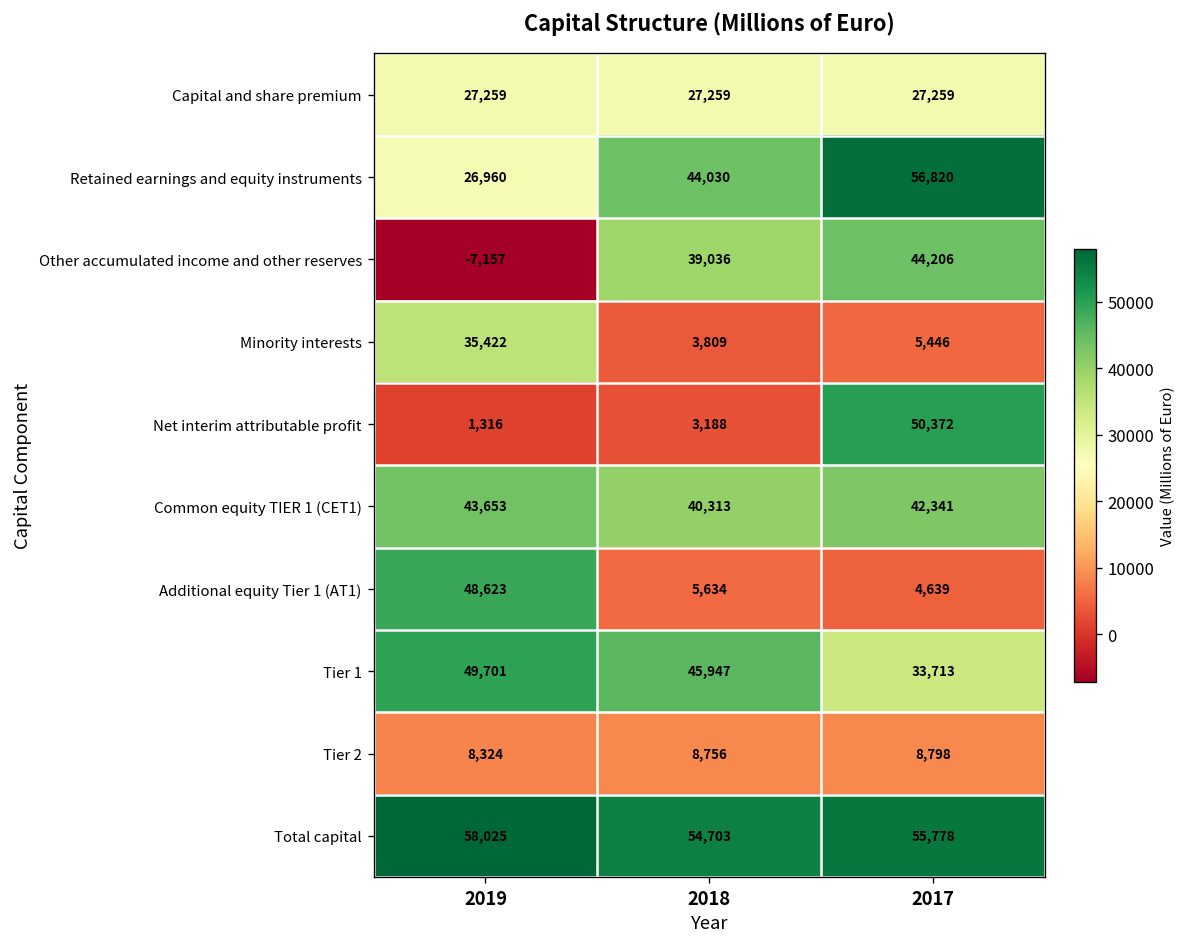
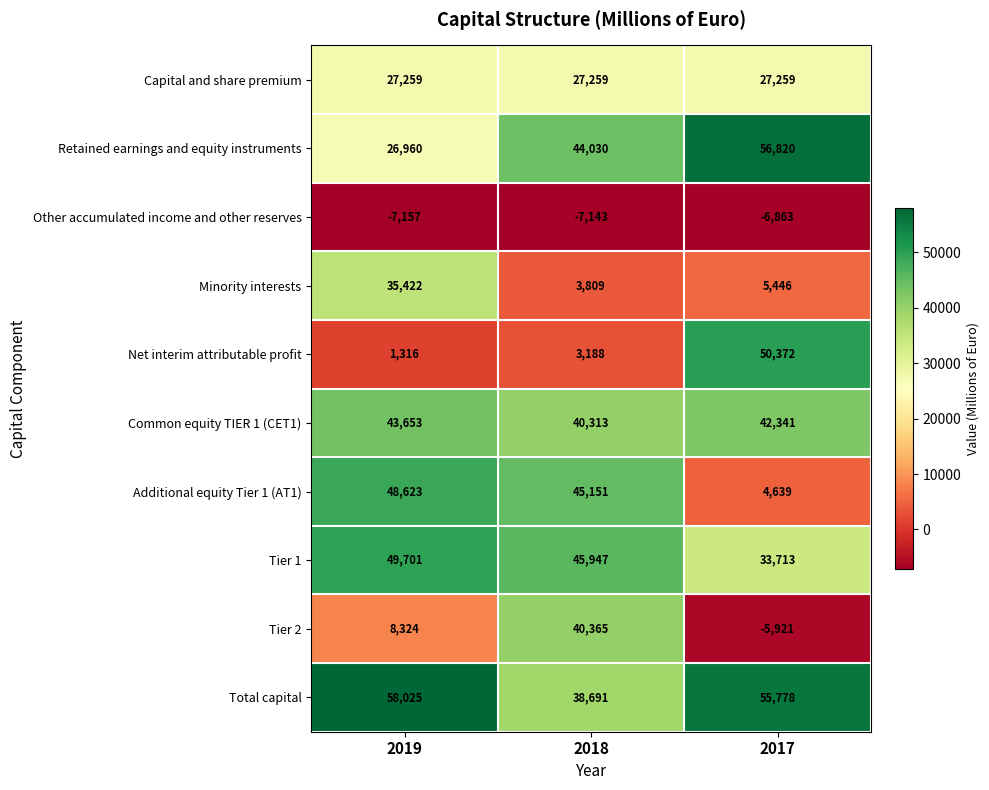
Other accumulated income and other reserves, 2018: 39,036 -> -7,143
Other accumulated income and other reserves, 2017: 44,206 -> -6,863
Additional equity Tier 1 (AT1), 2018: 5,634 -> 45,151
Tier 2, 2018: 8,756 -> 40,365
Tier 2, 2017: 8,798 -> -5,921
Total capital, 2018: 54,703 -> 38,691
